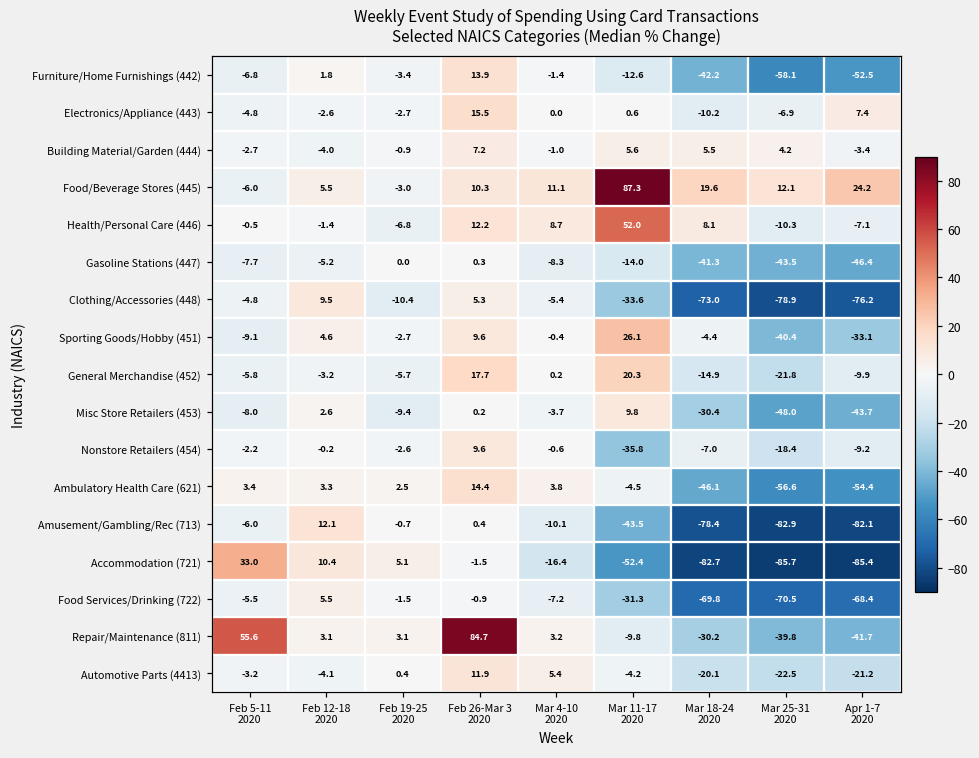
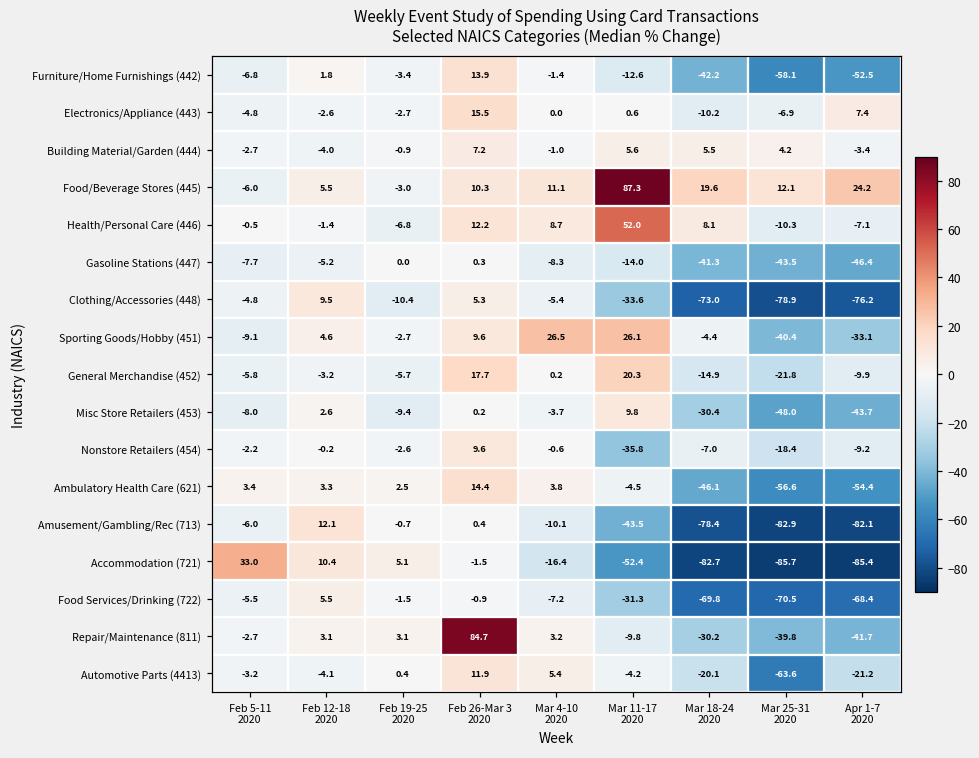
Sporting Goods/Hobby (451), Mar 4-10 2020: -0.4 -> 26.5
Repair/Maintenance (811), Feb 5-11 2020: 55.6 -> -2.7
Automotive Parts (4413), Mar 25-31 2020: -22.5 -> -63.6
